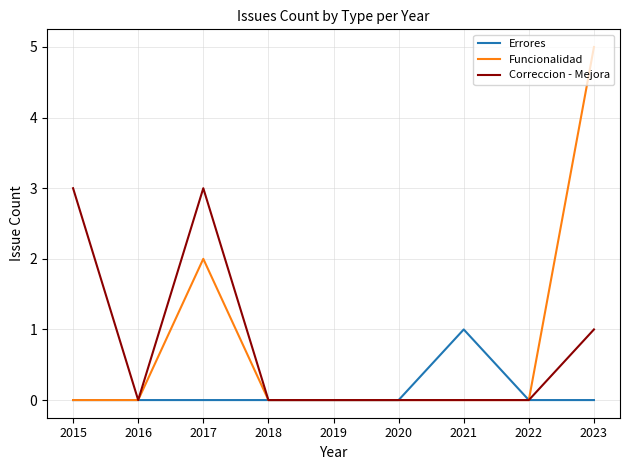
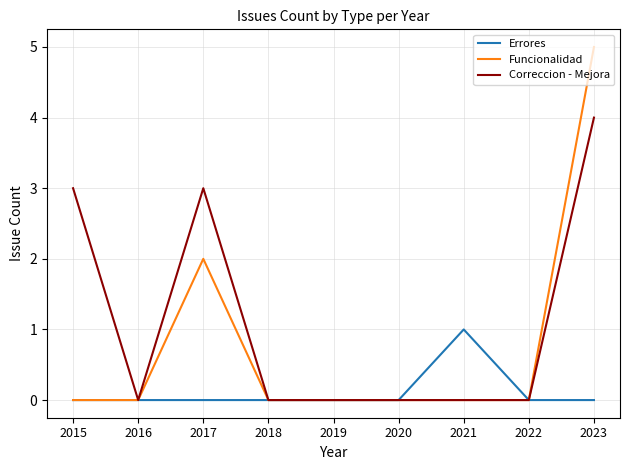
Correccion - Mejora, 2023: 1 -> 4
